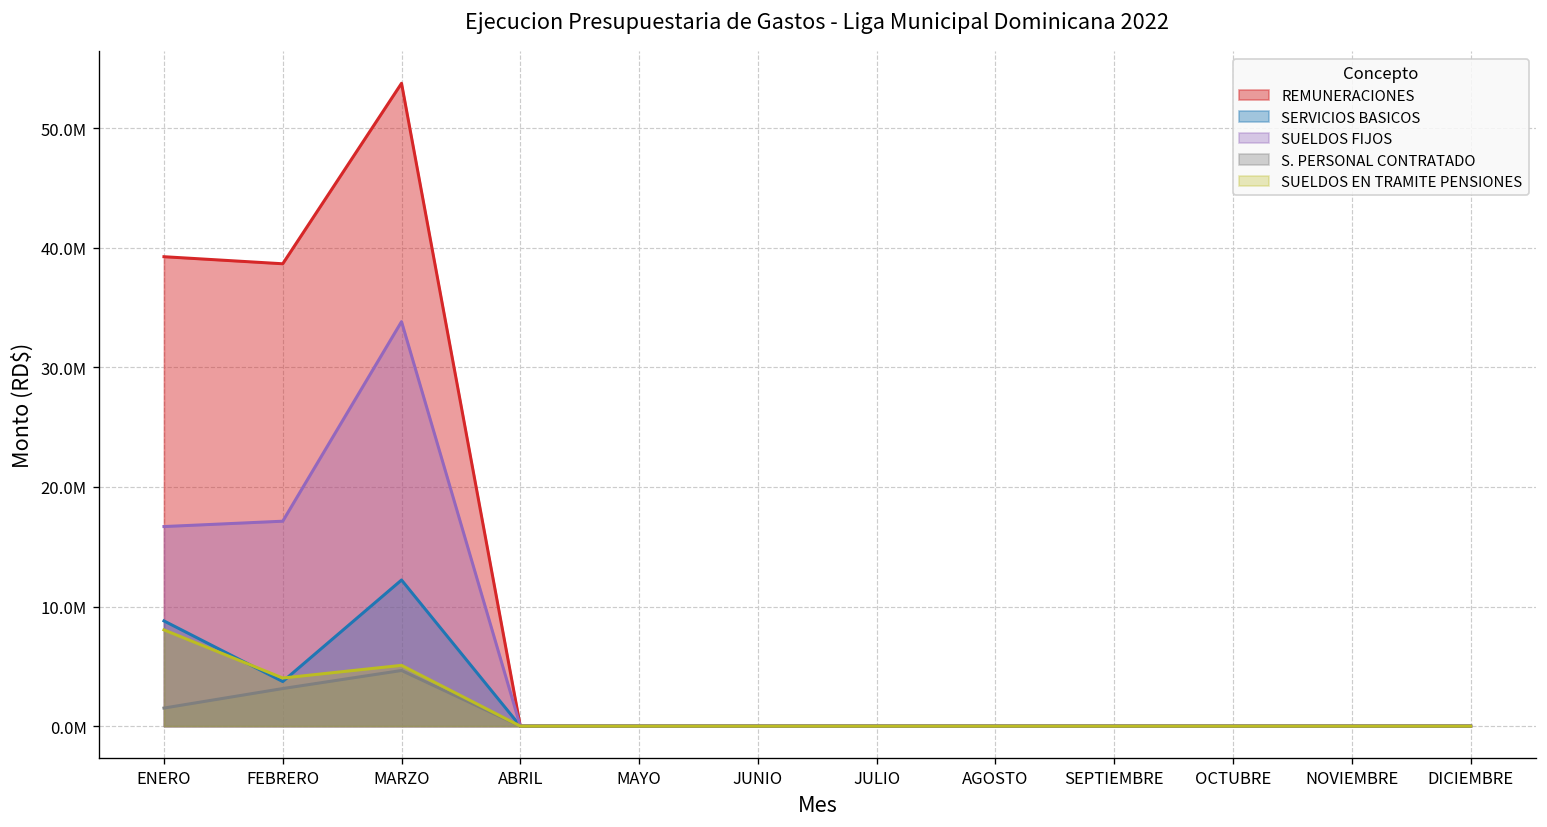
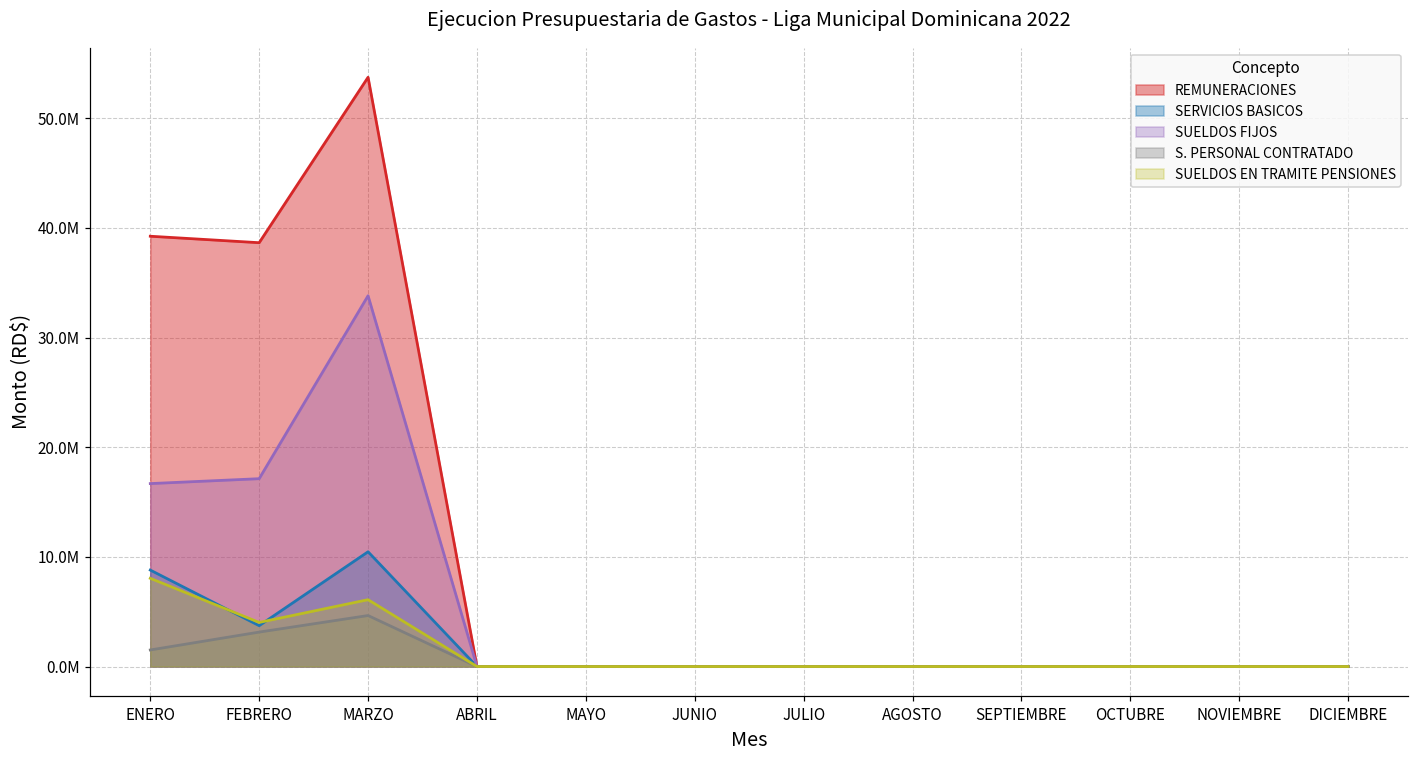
SERVICIOS BASICOS, MARZO: 12000000 -> 10000000
SUELDOS EN TRAMITE PENSIONES, MARZO: 5000000 -> 6000000
